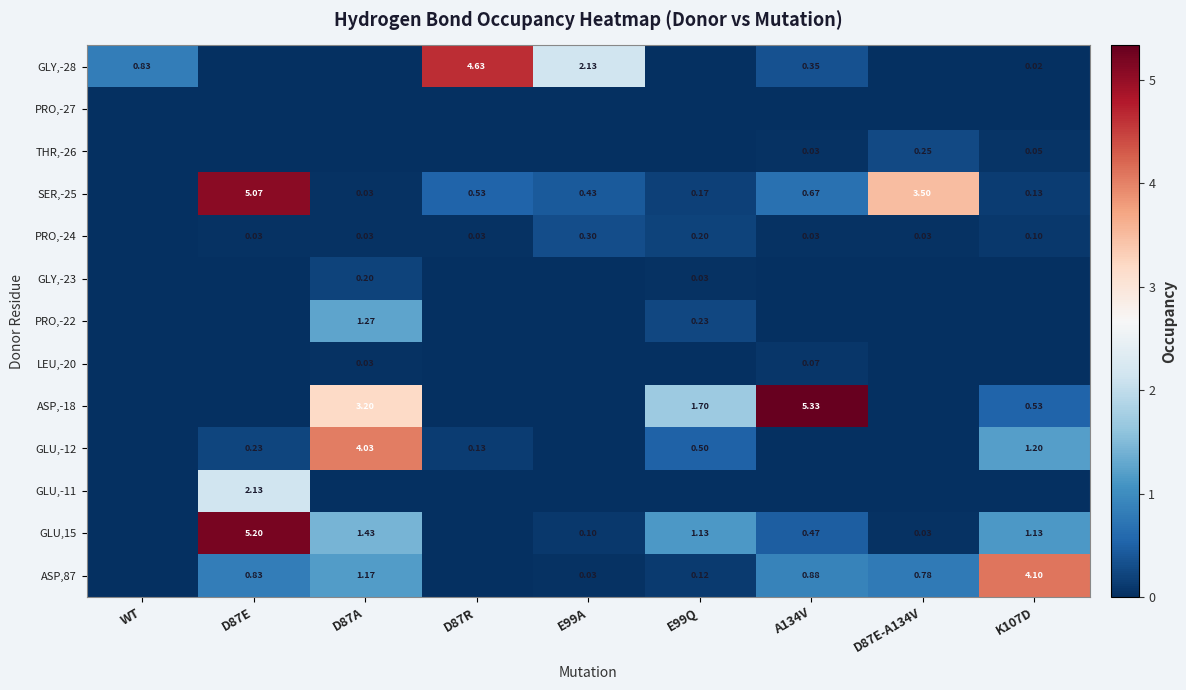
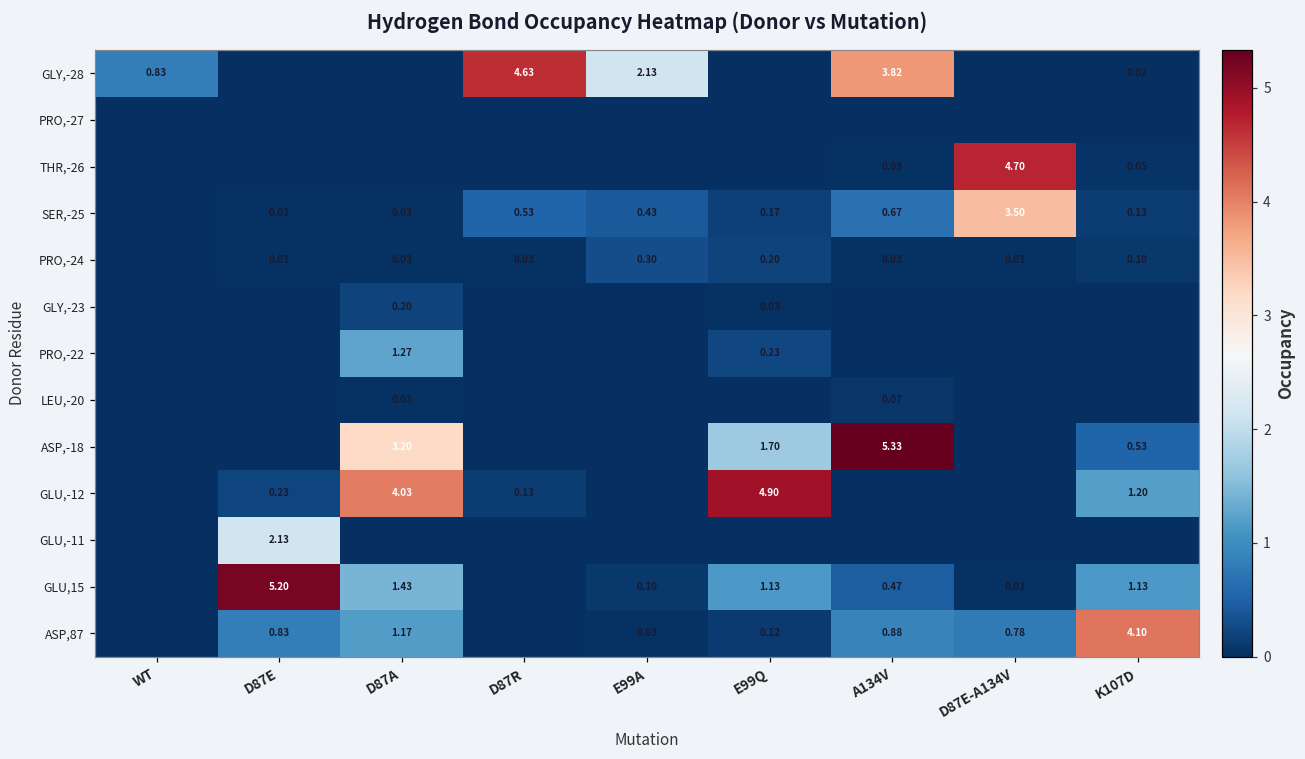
GLY,-28, A134V: 0.35 -> 3.82
THR,-26, D87E-A134V: 0.25 -> 4.70
SER,-25, D87E: 5.07 -> 0.03
GLU,-12, E99Q: 0.50 -> 4.90
